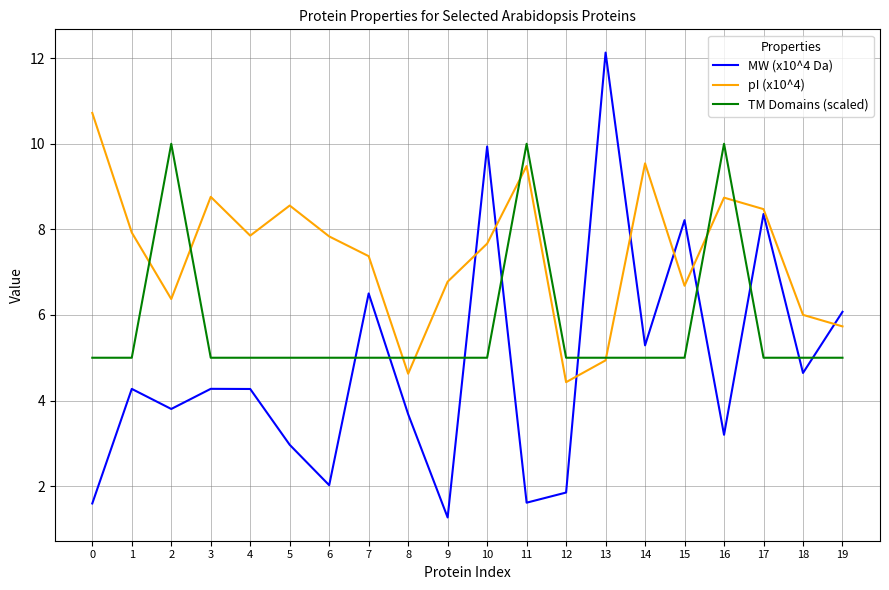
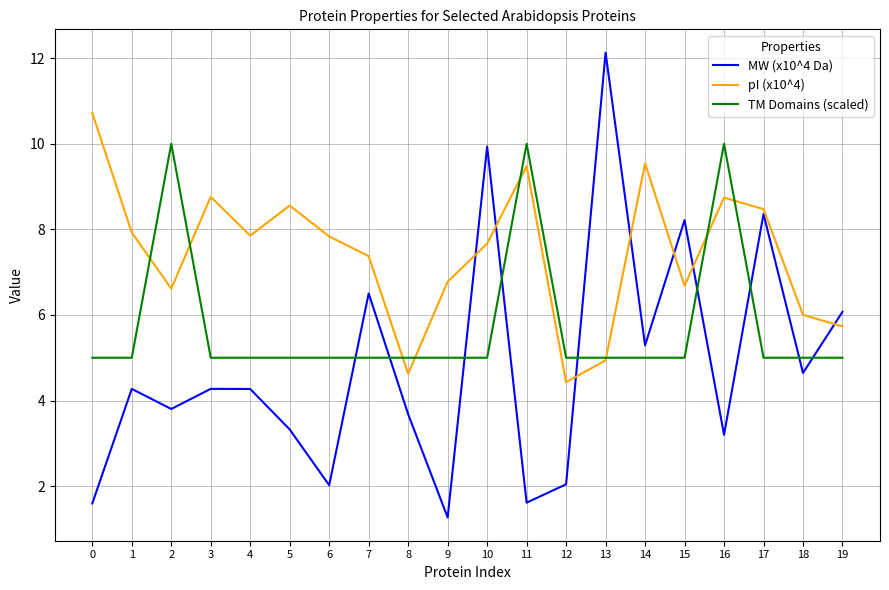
pI (x10^4), 2: 6.4 -> 6.6
MW (x10^4 Da), 5: 3.0 -> 3.3
MW (x10^4 Da), 12: 1.9 -> 2.0
